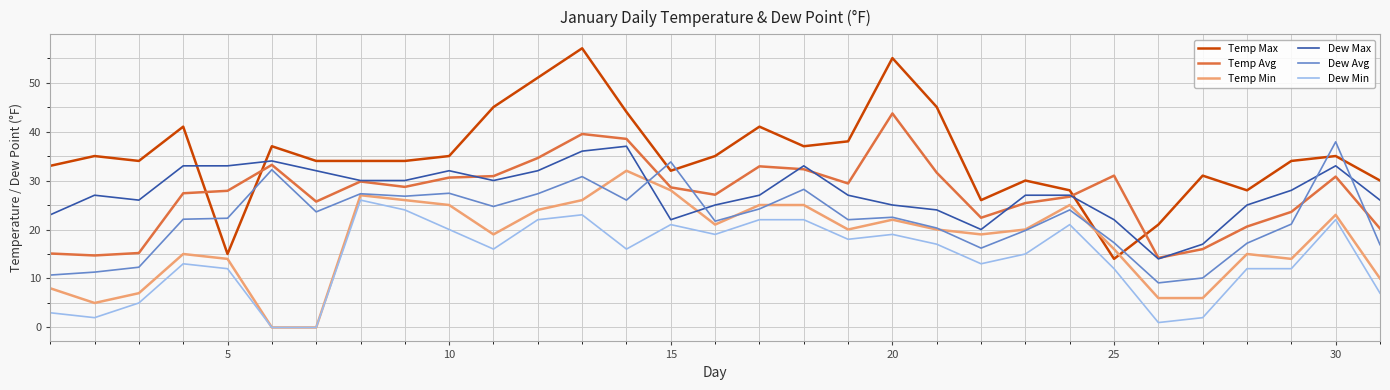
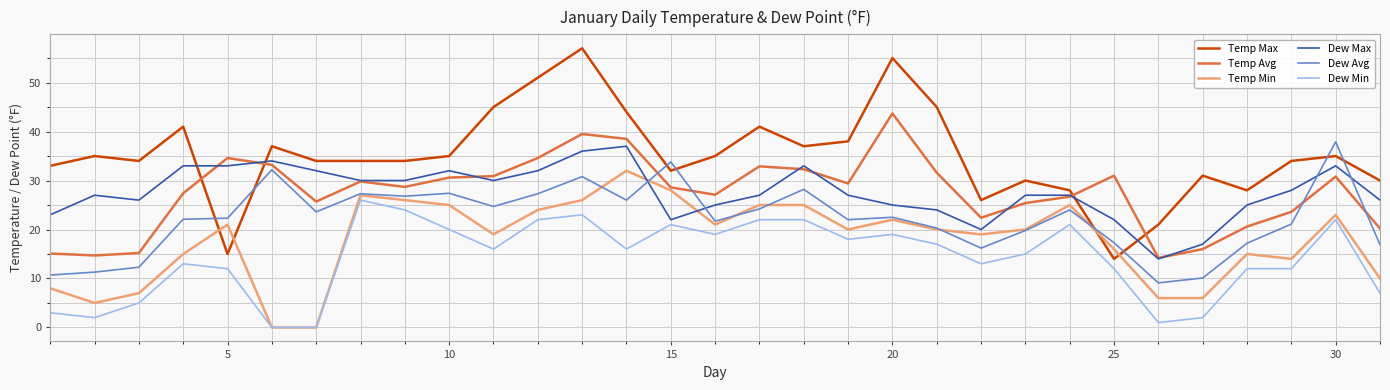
Temp Avg, 5: 28 -> 35
Temp Min, 5: 14 -> 21
